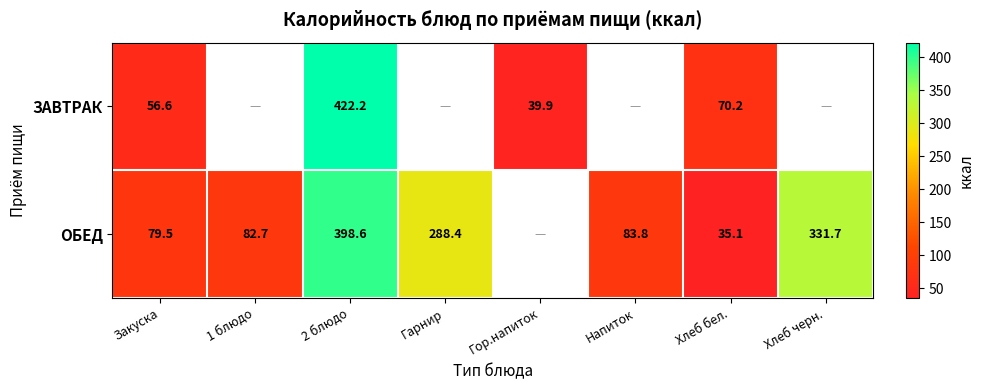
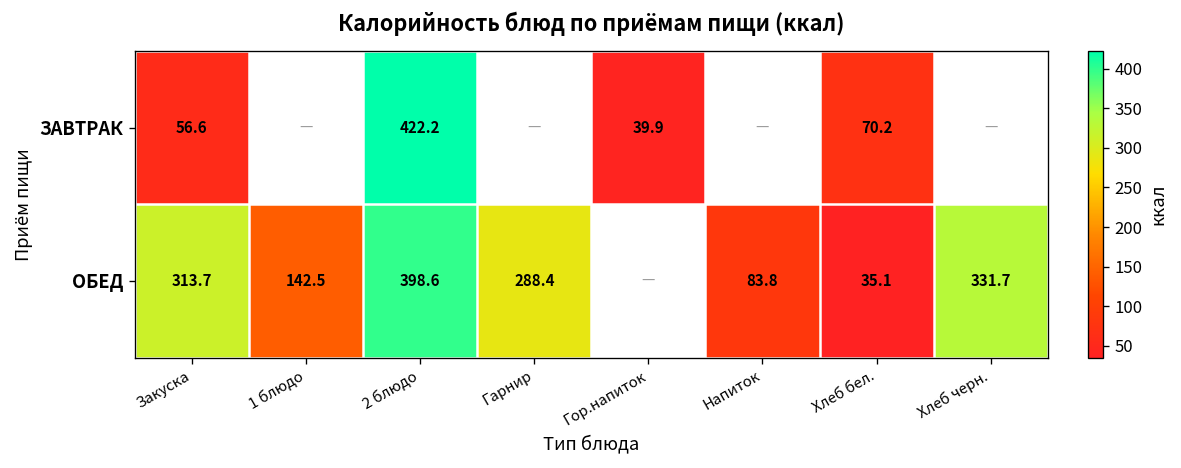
ОБЕД, Закуска: 79.5 -> 313.7
ОБЕД, 1 блюдо: 82.7 -> 142.5
